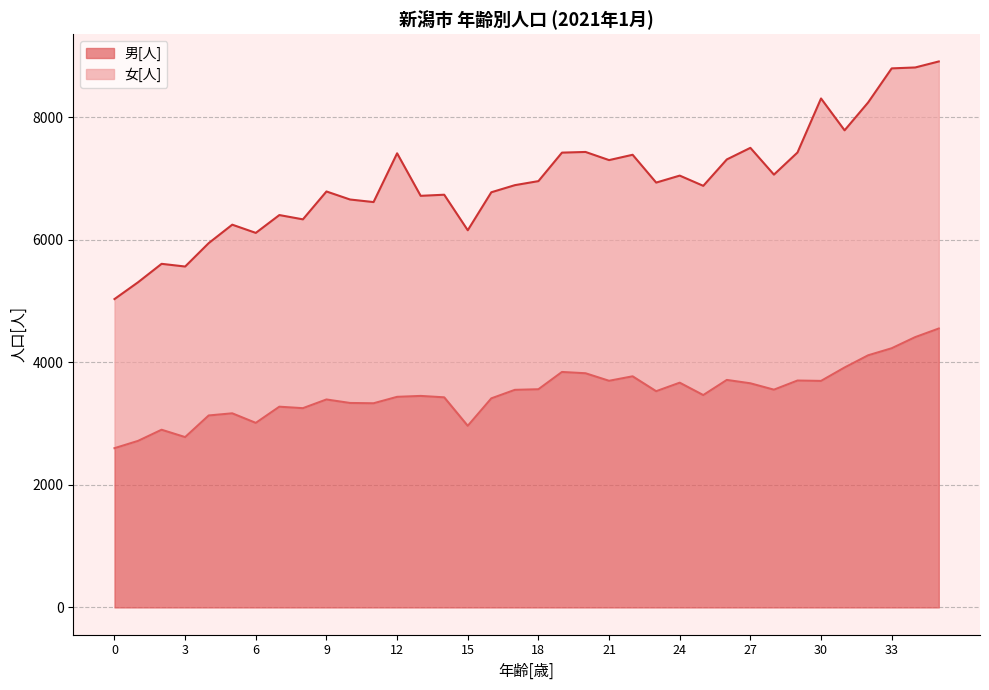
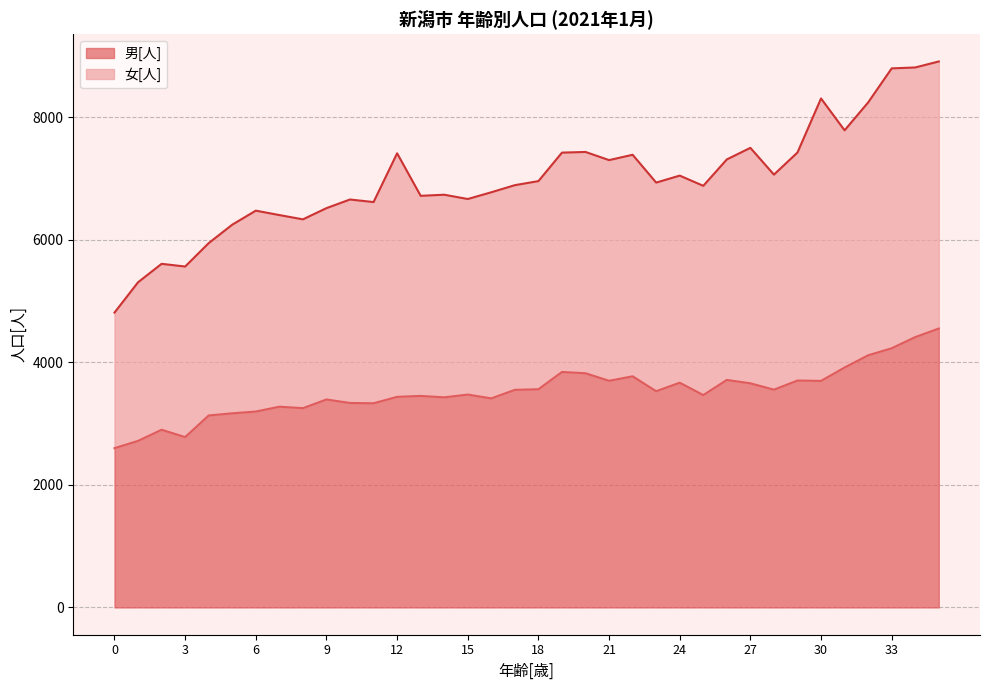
女[人], 0: 2400 -> 2200
男[人], 6: 3000 -> 3200
女[人], 6: 3100 -> 3300
女[人], 9: 3400 -> 3100
男[人], 15: 3000 -> 3500
